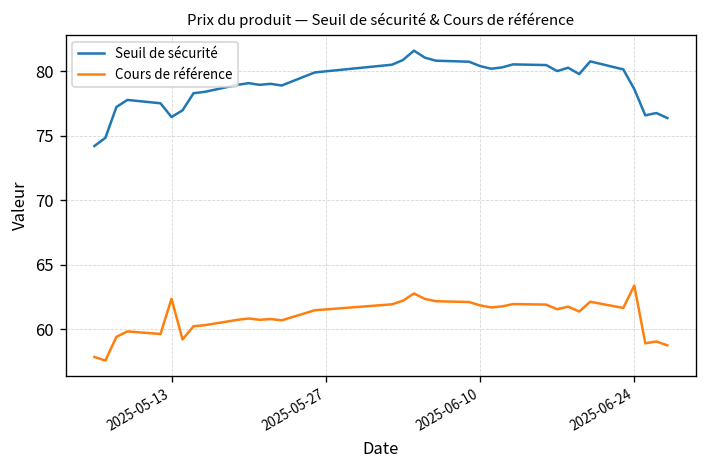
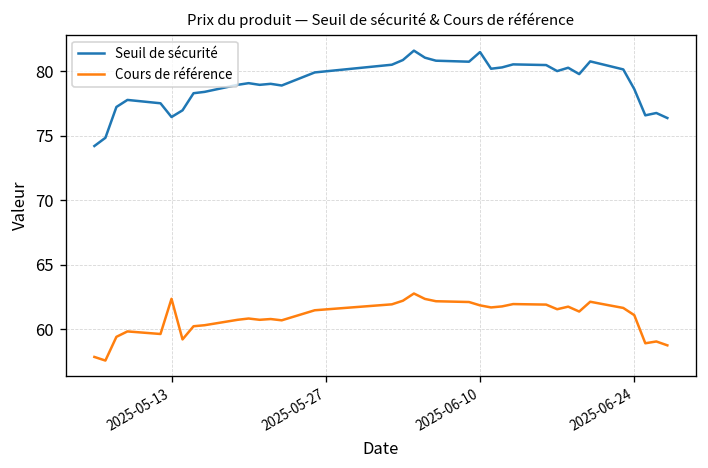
Seuil de sécurité, 2025-06-10: 80.4 -> 81.5
Cours de référence, 2025-06-24: 63.4 -> 61.1
